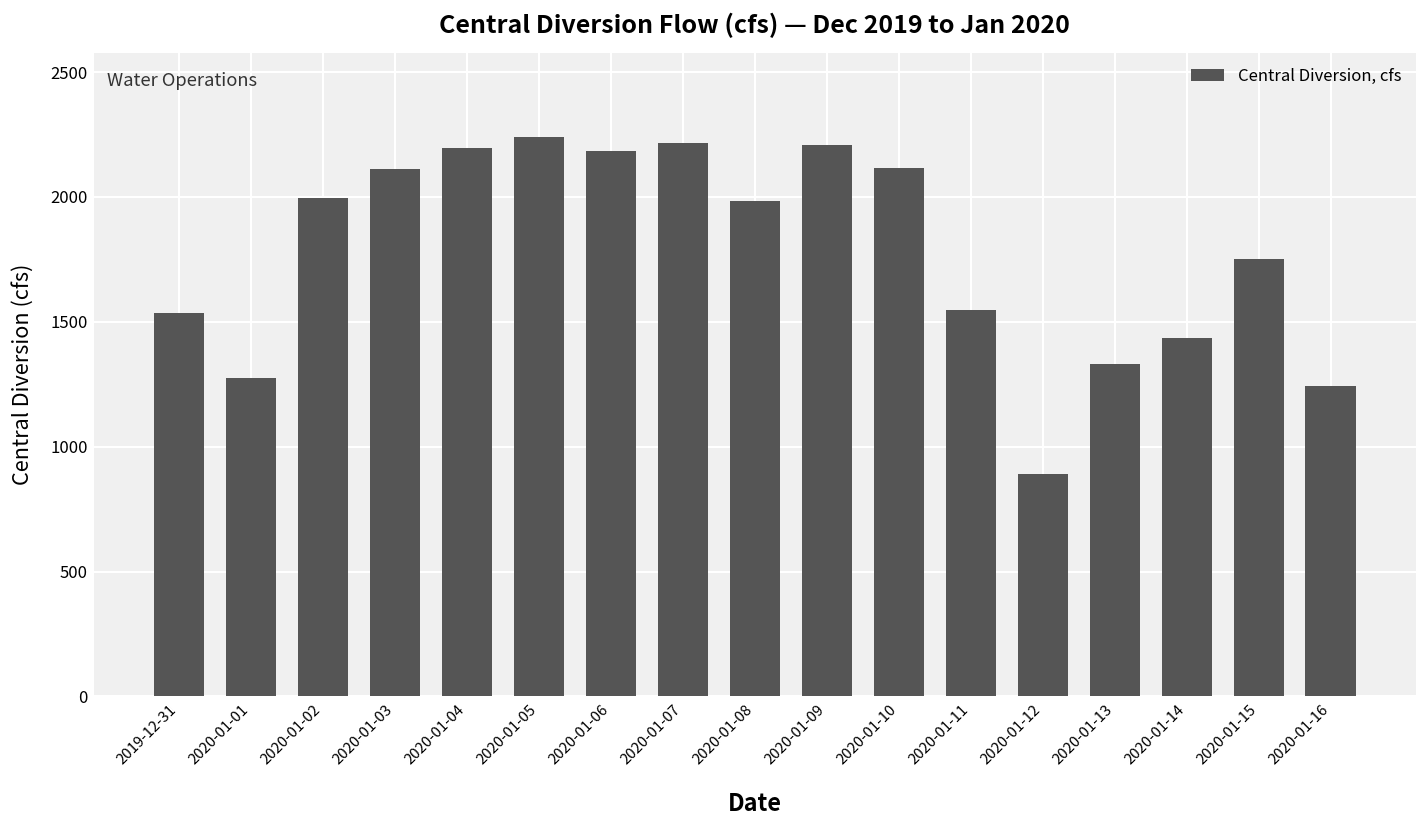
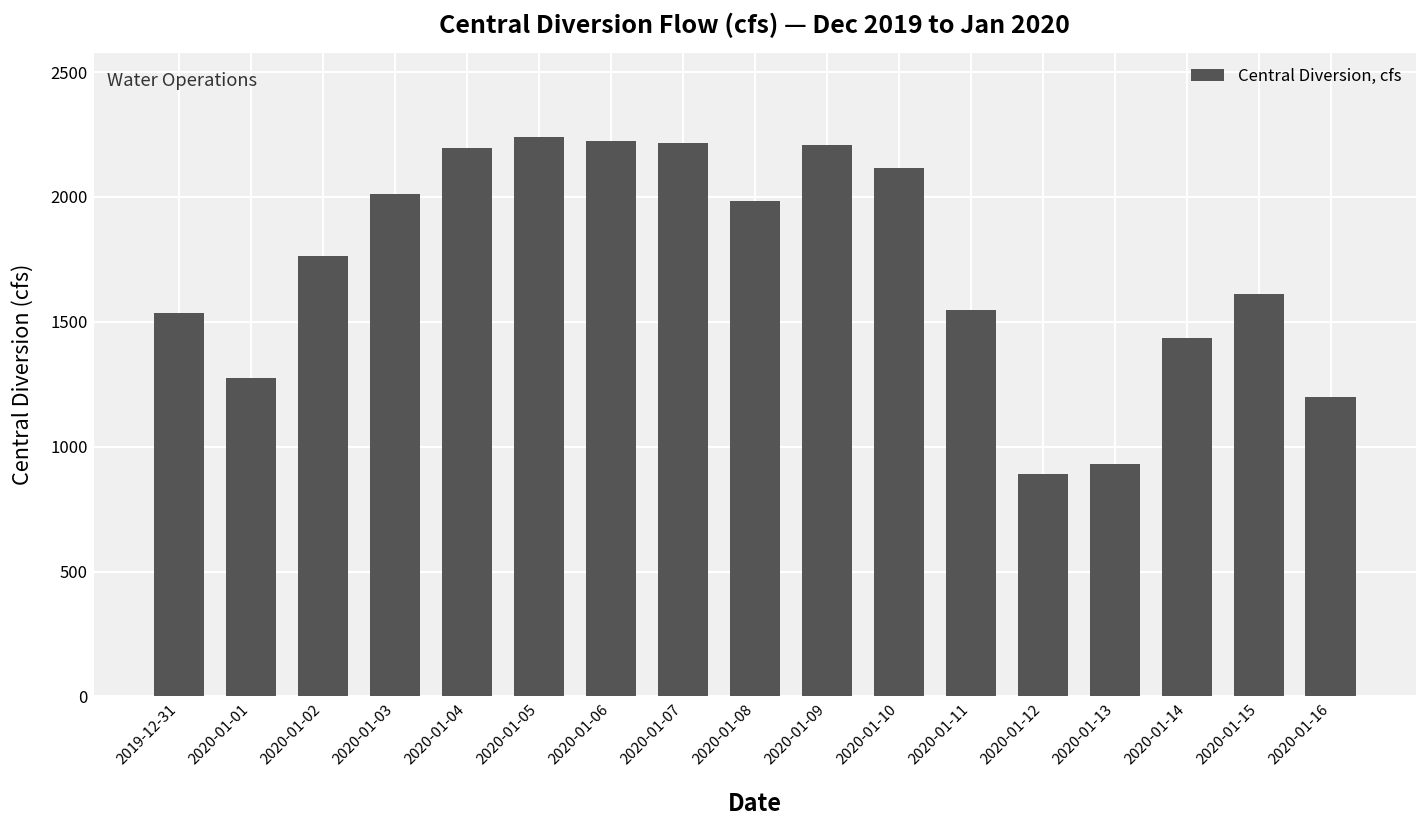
2020-01-02: 2000 -> 1760
2020-01-03: 2110 -> 2010
2020-01-06: 2180 -> 2220
2020-01-13: 1330 -> 930
2020-01-15: 1750 -> 1610
2020-01-16: 1240 -> 1200
